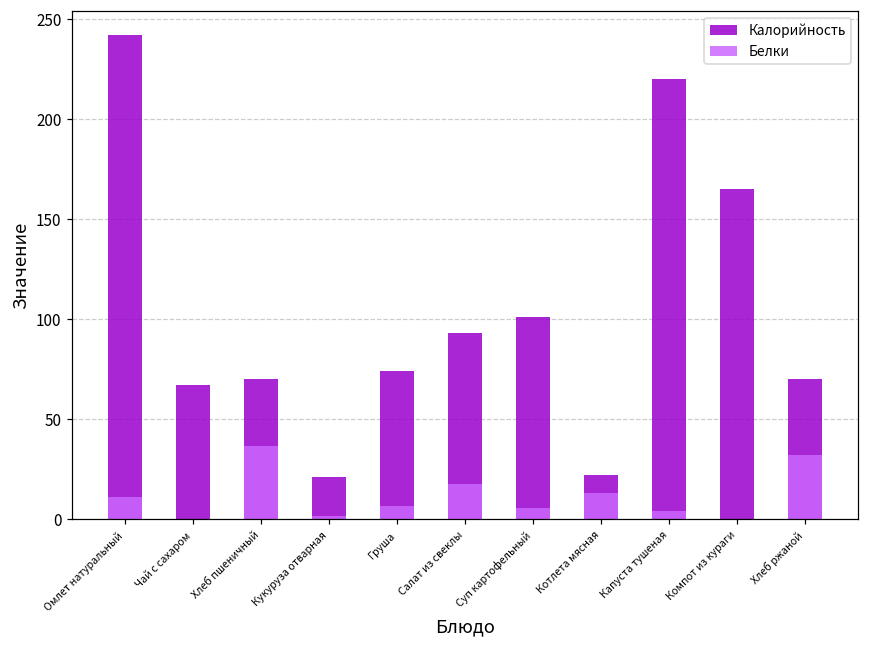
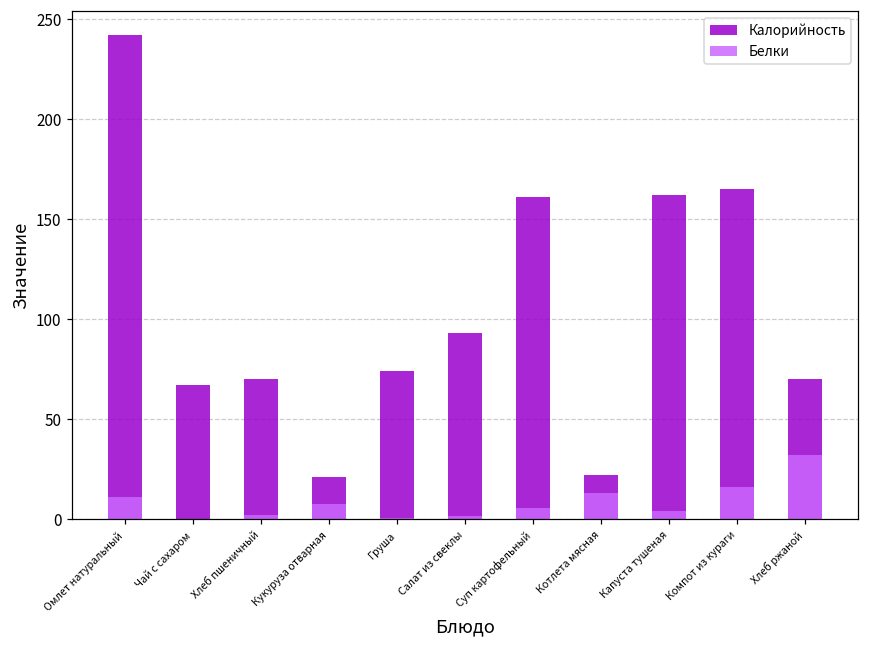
Белки, Хлеб пшеничный: 37 -> 2
Белки, Кукуруза отварная: 2 -> 8
Белки, Груша: 7 -> 0
Белки, Салат из свеклы: 18 -> 1
Калорийность, Суп картофельный: 101 -> 161
Калорийность, Капуста тушеная: 220 -> 162
Белки, Компот из кураги: 0 -> 16
